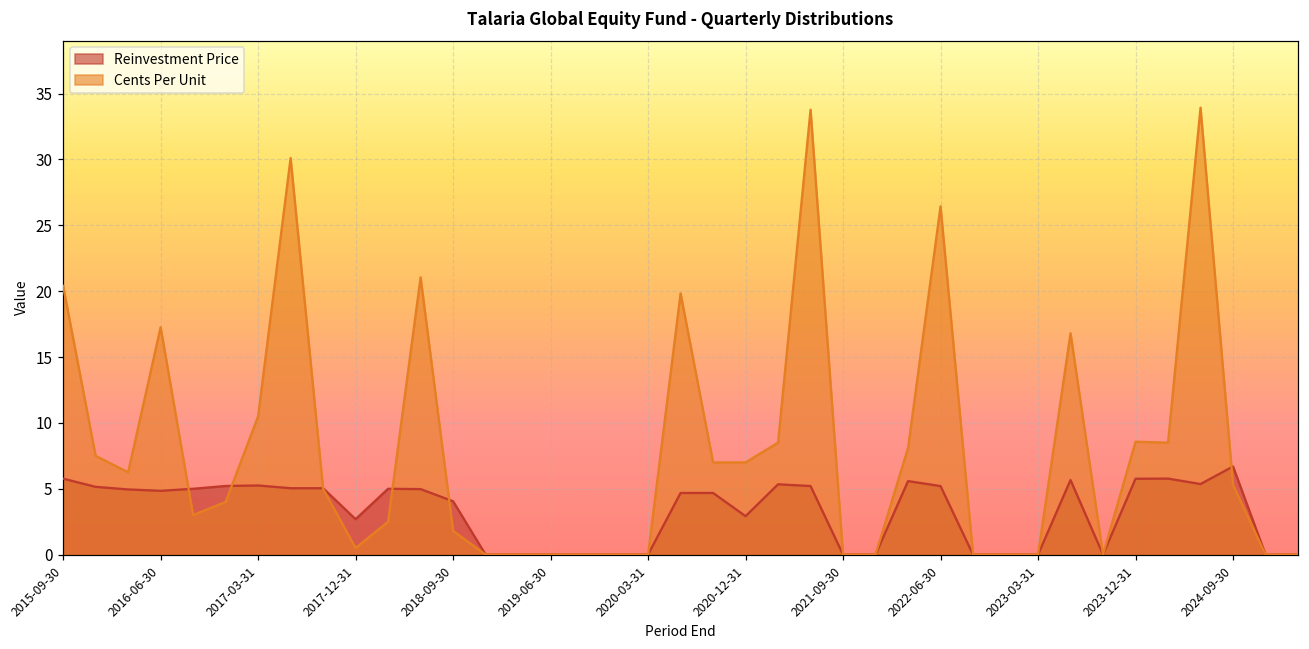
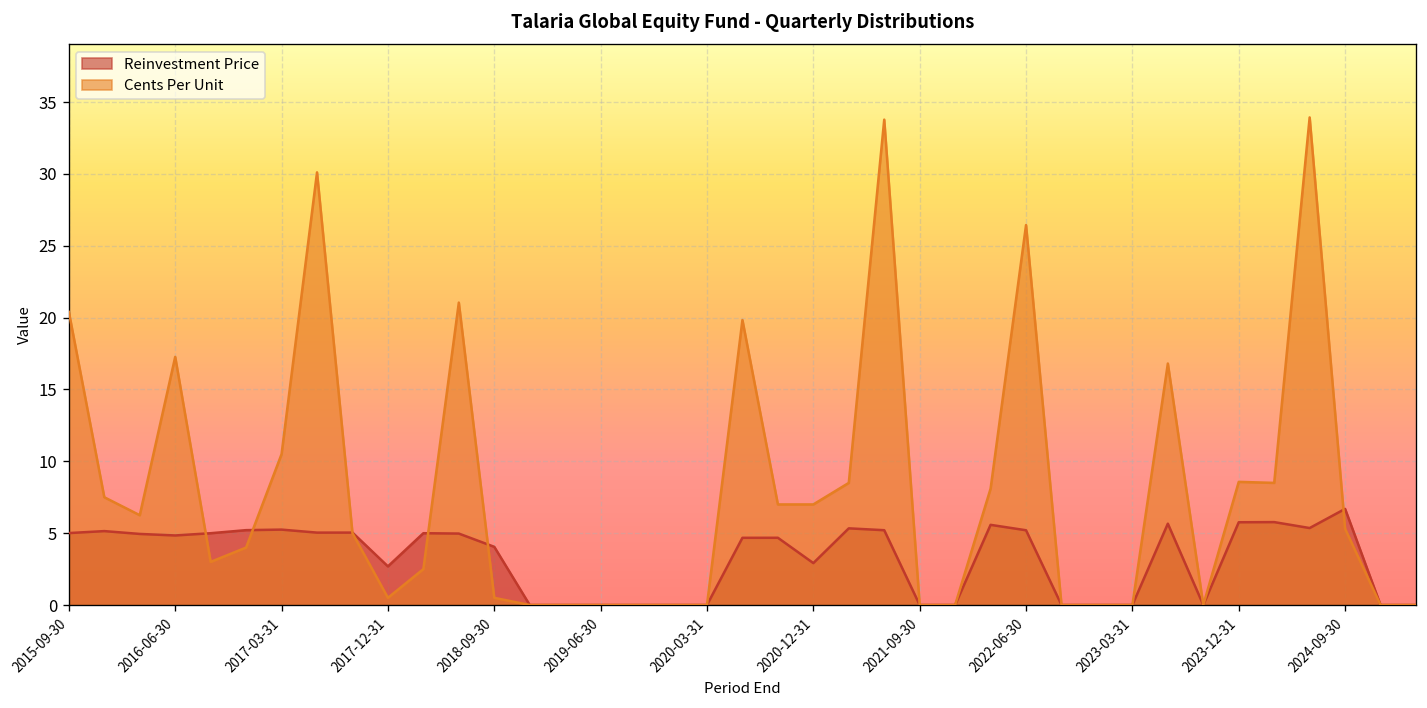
Reinvestment Price, 2015-09-30: 5.8 -> 5.0
Cents Per Unit, 2018-09-30: 1.8 -> 0.5
